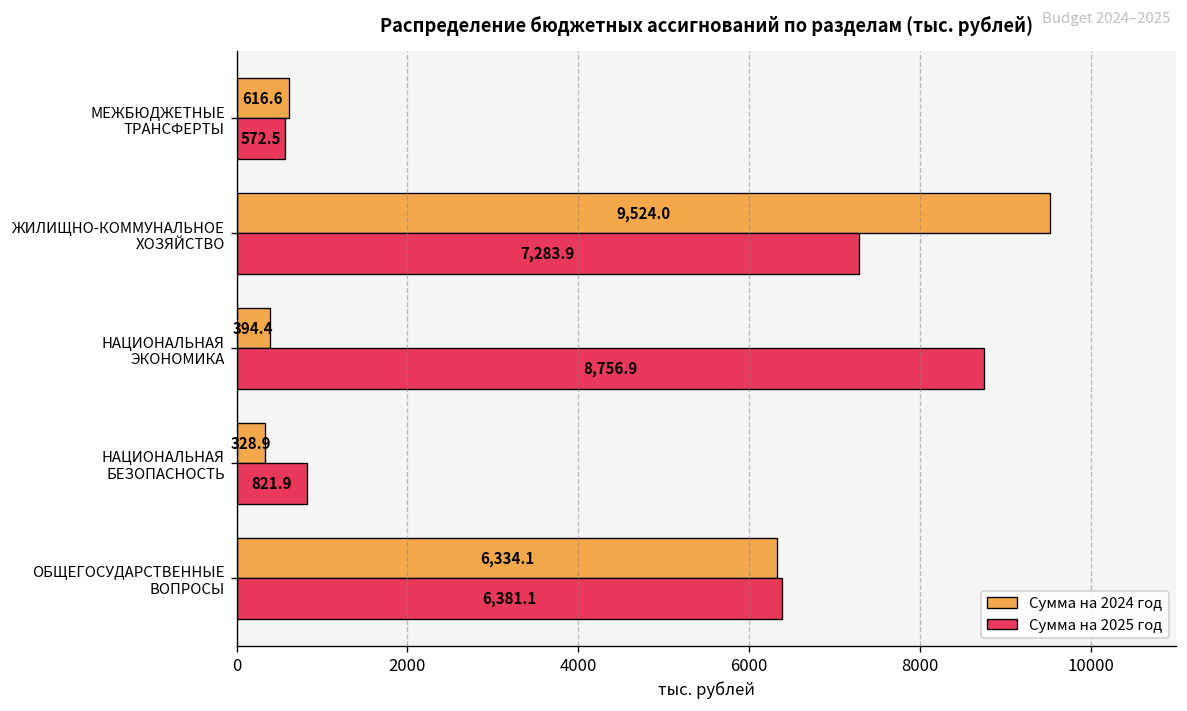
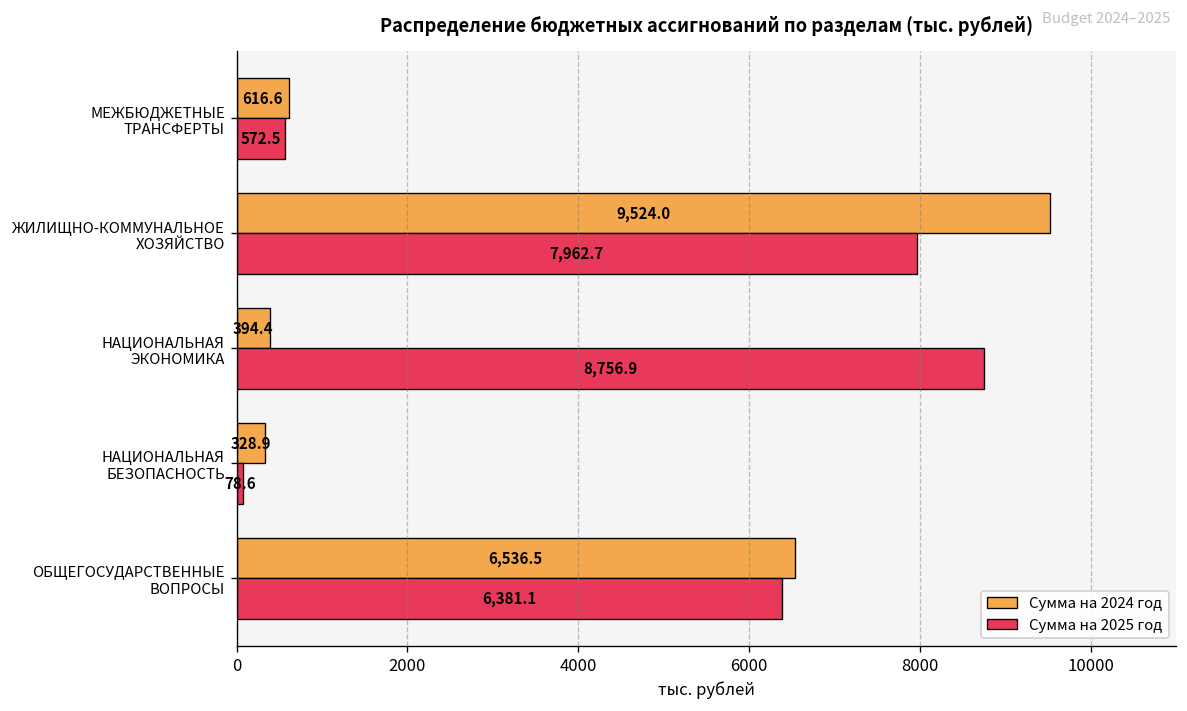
Сумма на 2025 год, ЖИЛИЩНО-КОММУНАЛЬНОЕ ХОЗЯЙСТВО: 7,283.9 -> 7,962.7
Сумма на 2025 год, НАЦИОНАЛЬНАЯ БЕЗОПАСНОСТЬ: 821.9 -> 78.6
Сумма на 2024 год, ОБЩЕГОСУДАРСТВЕННЫЕ ВОПРОСЫ: 6,334.1 -> 6,536.5
